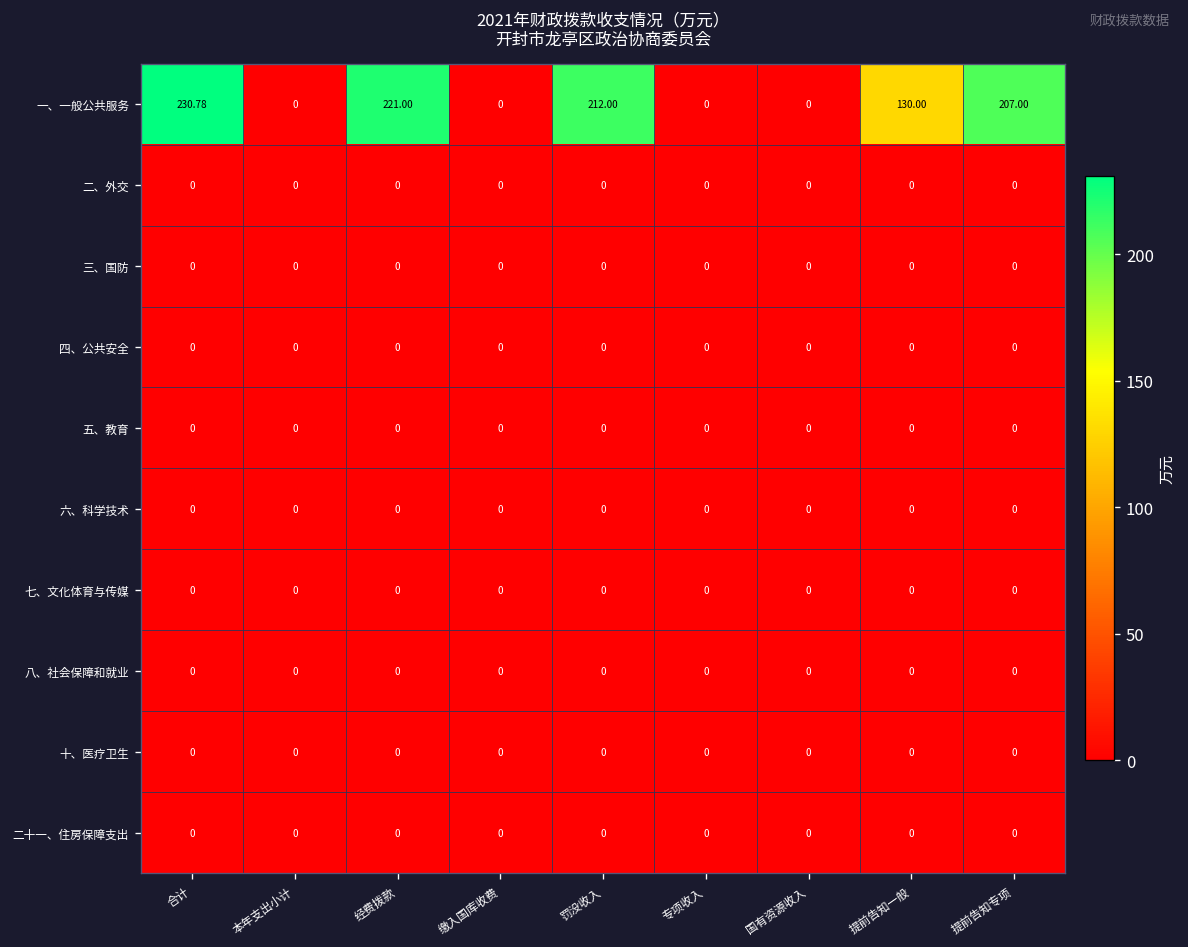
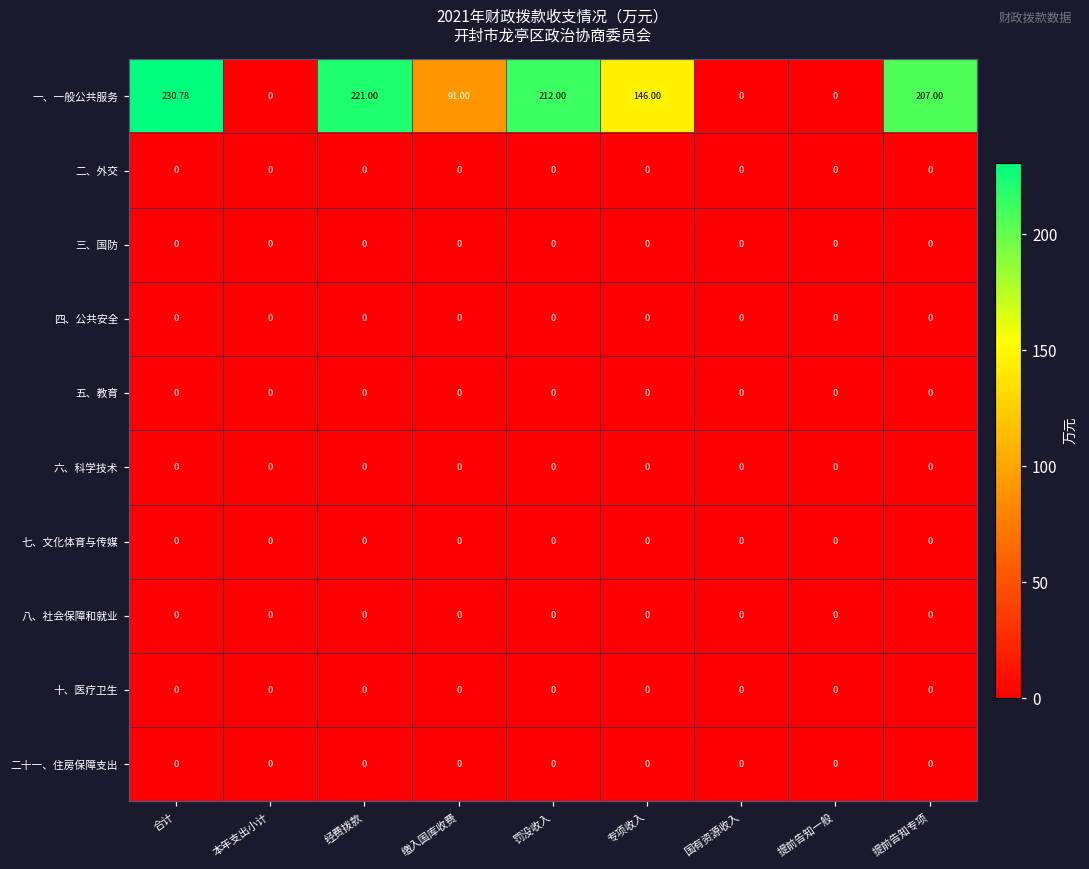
一、一般公共服务, 缴入国库收费: 0 -> 91.00
一、一般公共服务, 专项收入: 0 -> 146.00
一、一般公共服务, 提前告知一般: 130.00 -> 0
